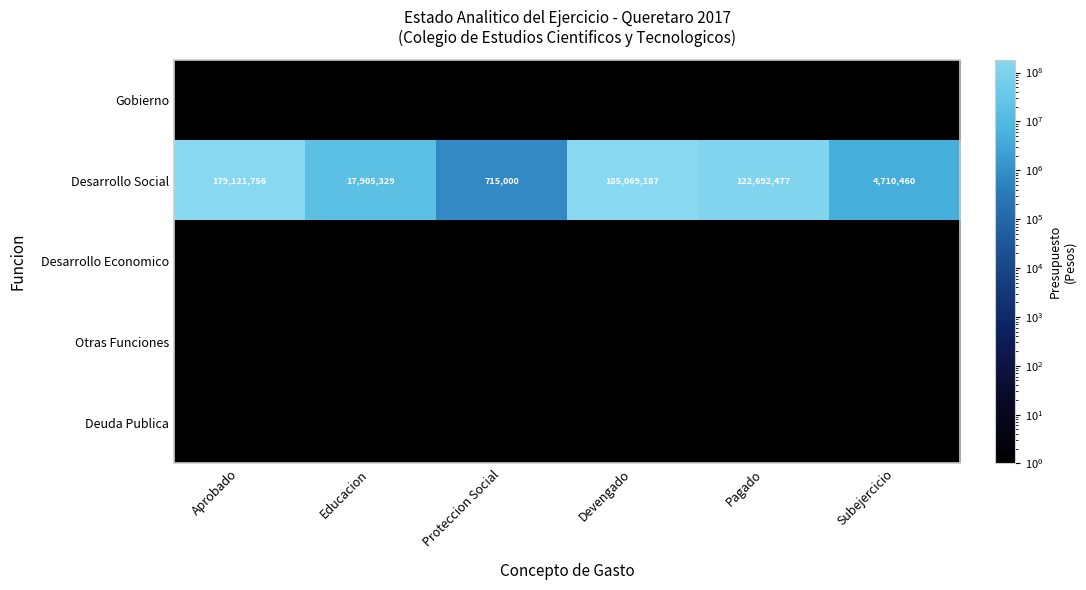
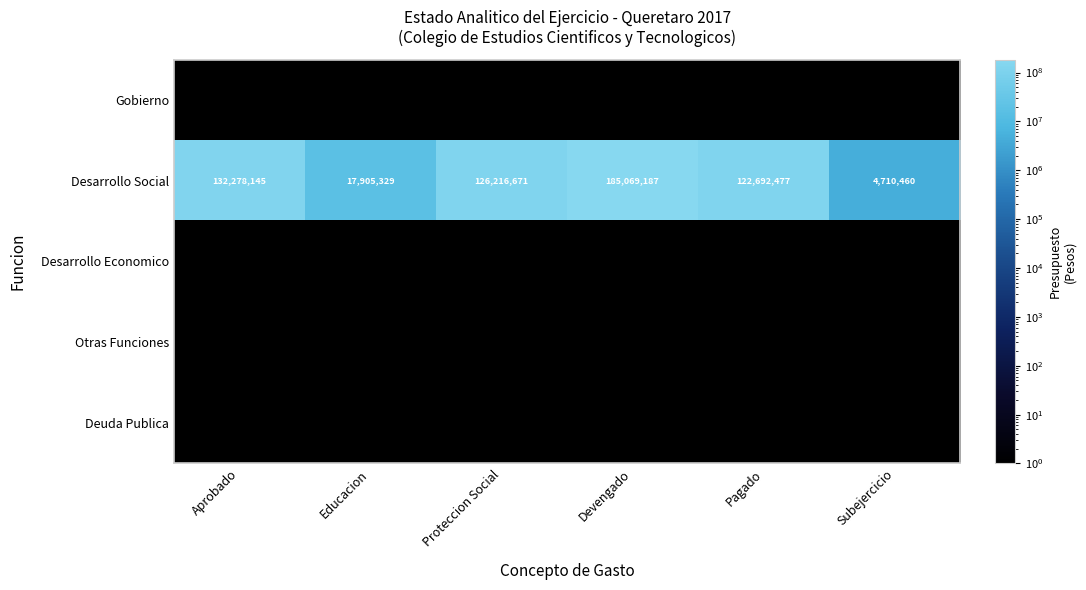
Desarrollo Social, Aprobado: 179,121,756 -> 132,278,145
Desarrollo Social, Proteccion Social: 715,000 -> 126,216,671
